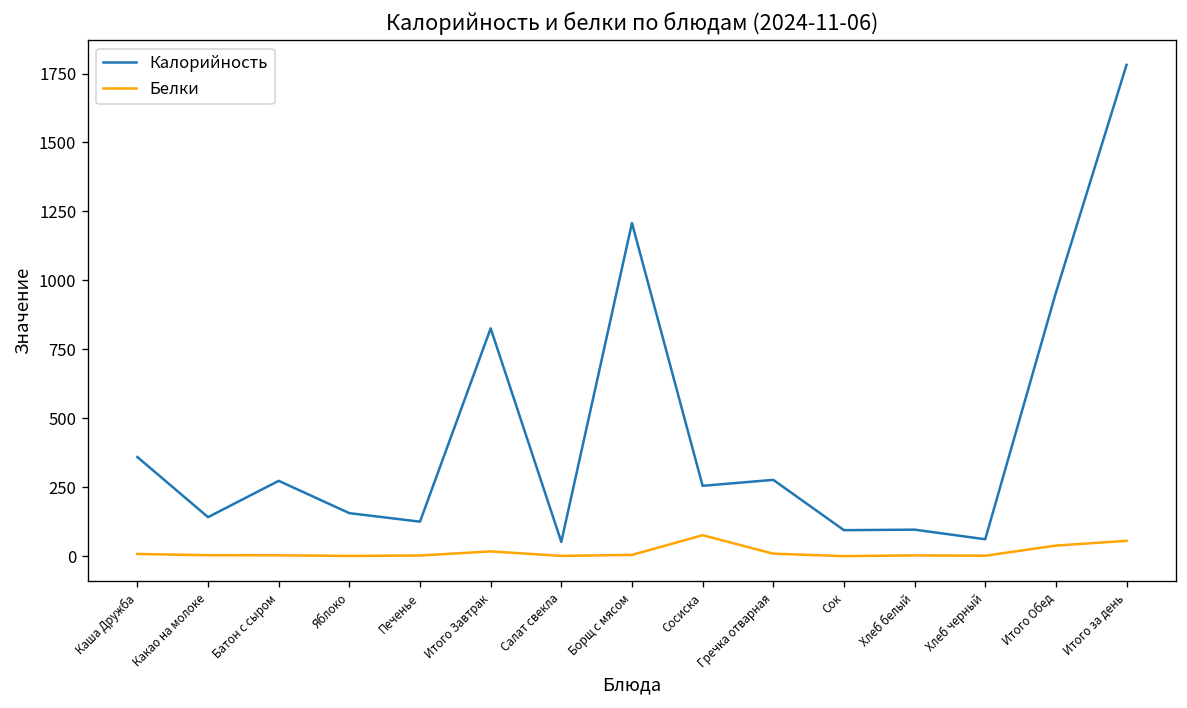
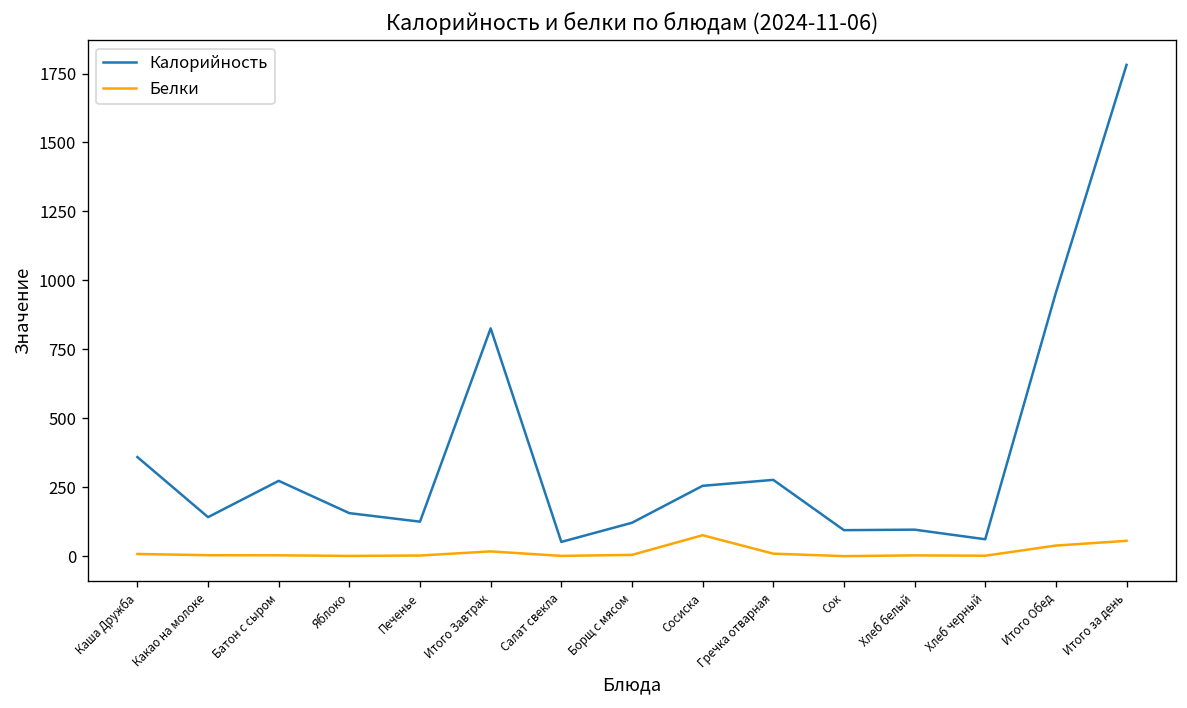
Калорийность, Борщ с мясом: 1210 -> 120
